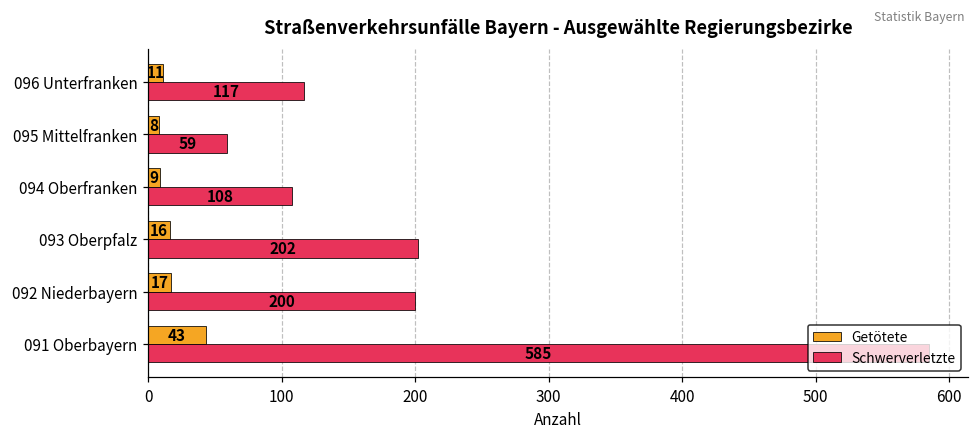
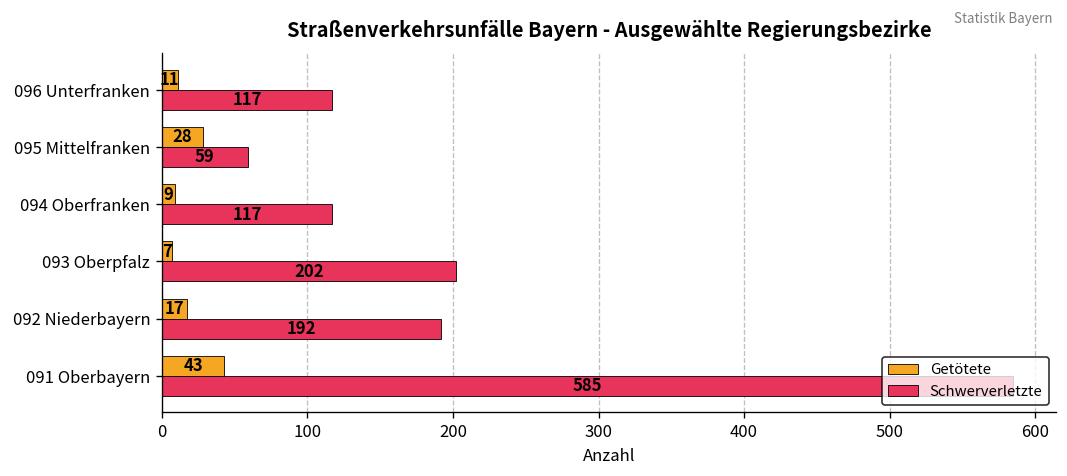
Getötete, 095 Mittelfranken: 8 -> 28
Schwerverletzte, 094 Oberfranken: 108 -> 117
Getötete, 093 Oberpfalz: 16 -> 7
Schwerverletzte, 092 Niederbayern: 200 -> 192
